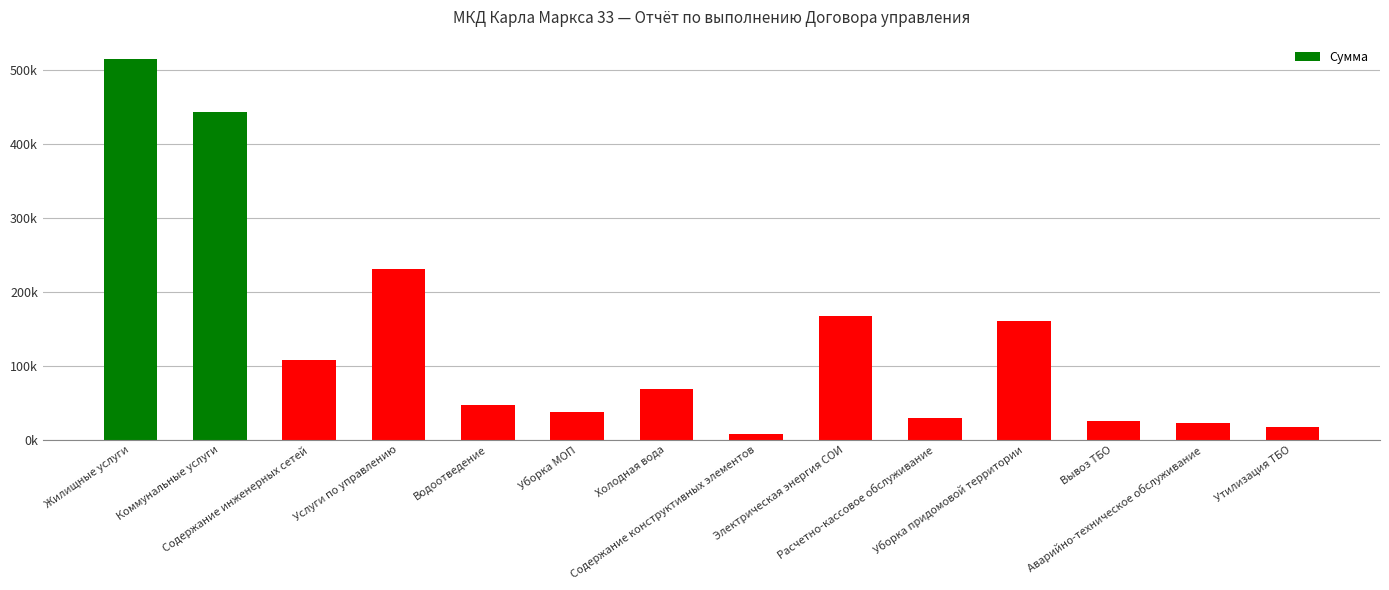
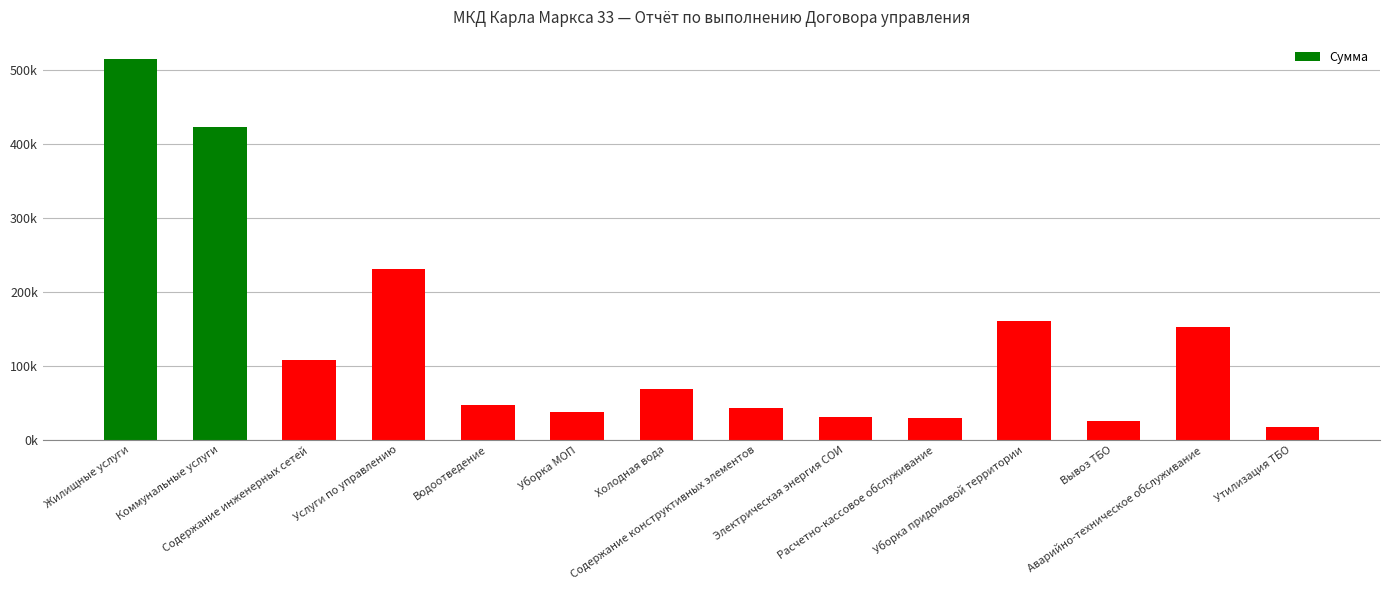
Коммунальные услуги: 440000 -> 420000
Содержание конструктивных элементов: 10000 -> 40000
Электрическая энергия СОИ: 170000 -> 30000
Аварийно-техническое обслуживание: 20000 -> 150000
